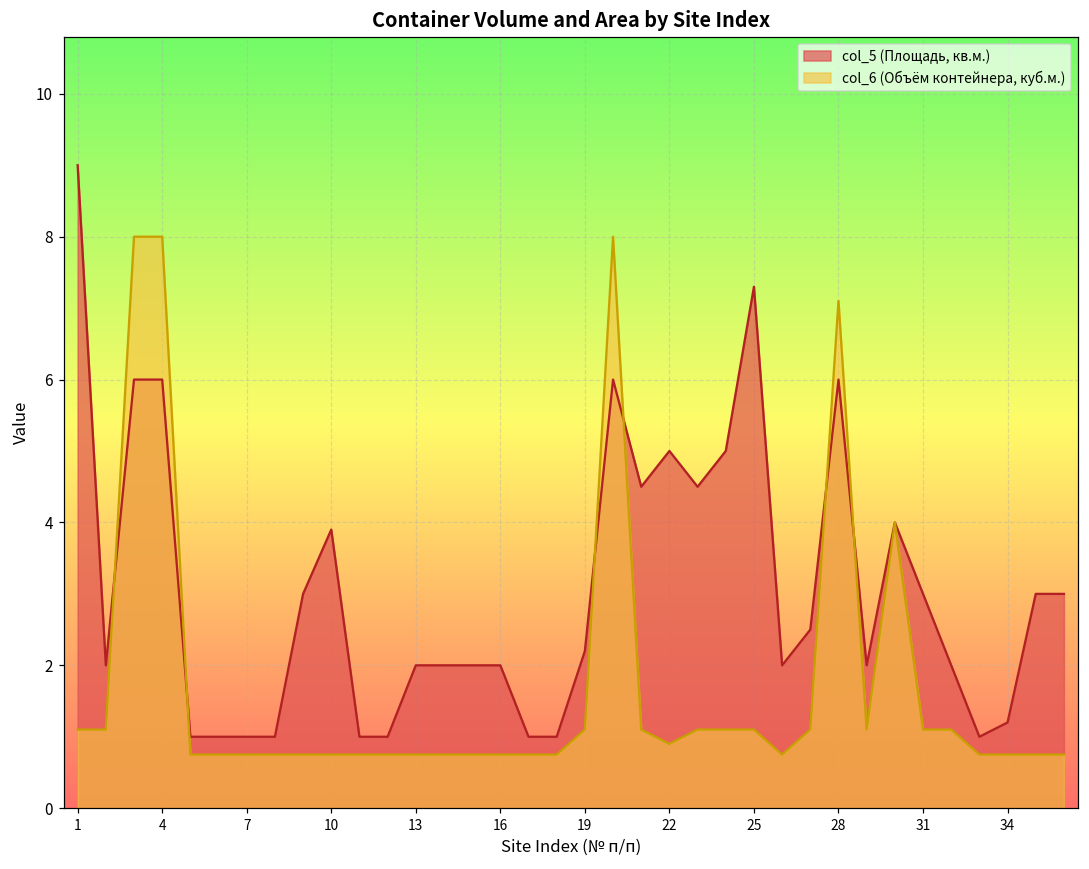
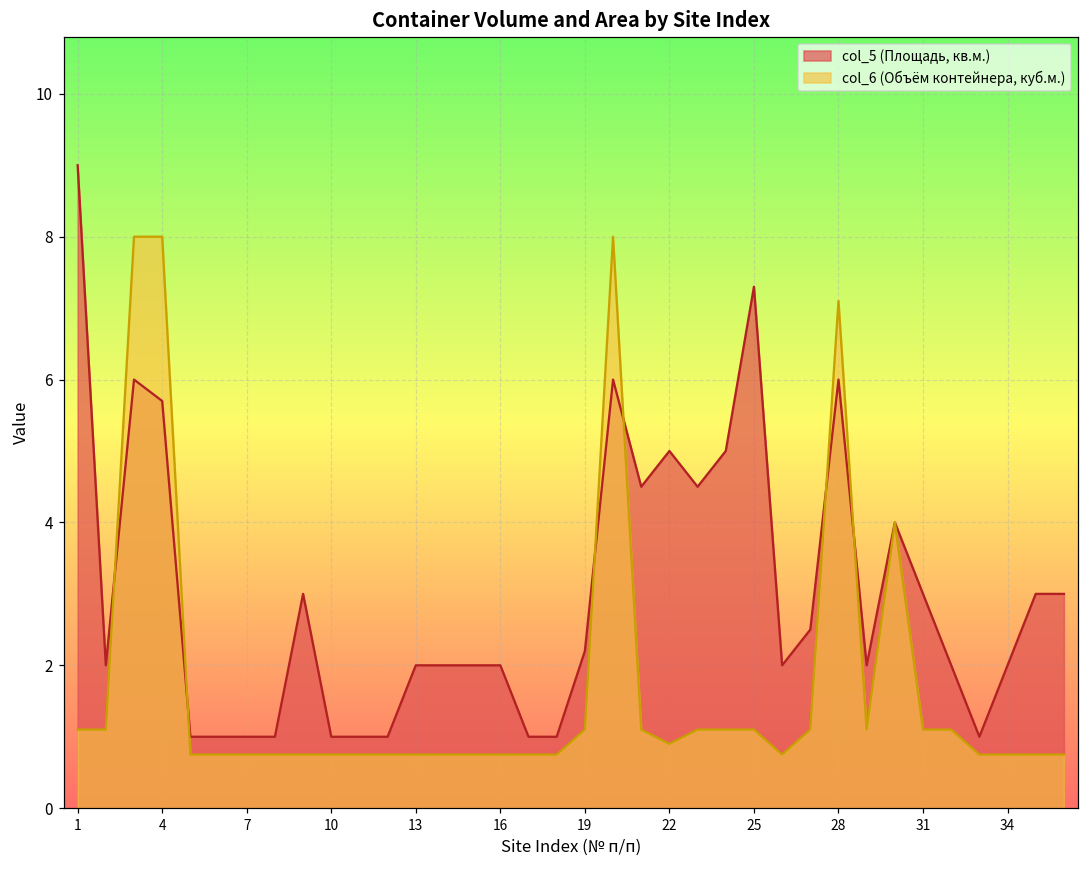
col_5 (Площадь, кв.м.), 4: 6.0 -> 5.7
col_5 (Площадь, кв.м.), 10: 3.9 -> 1.0
col_5 (Площадь, кв.м.), 34: 1.2 -> 2.0
